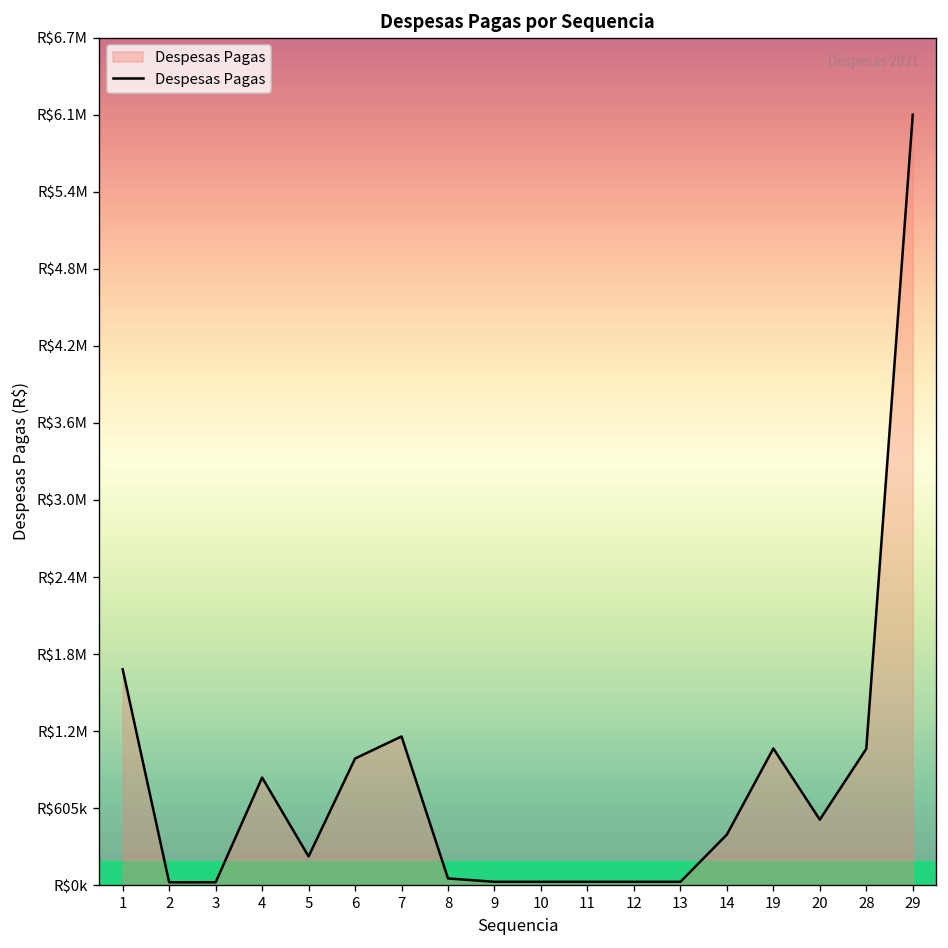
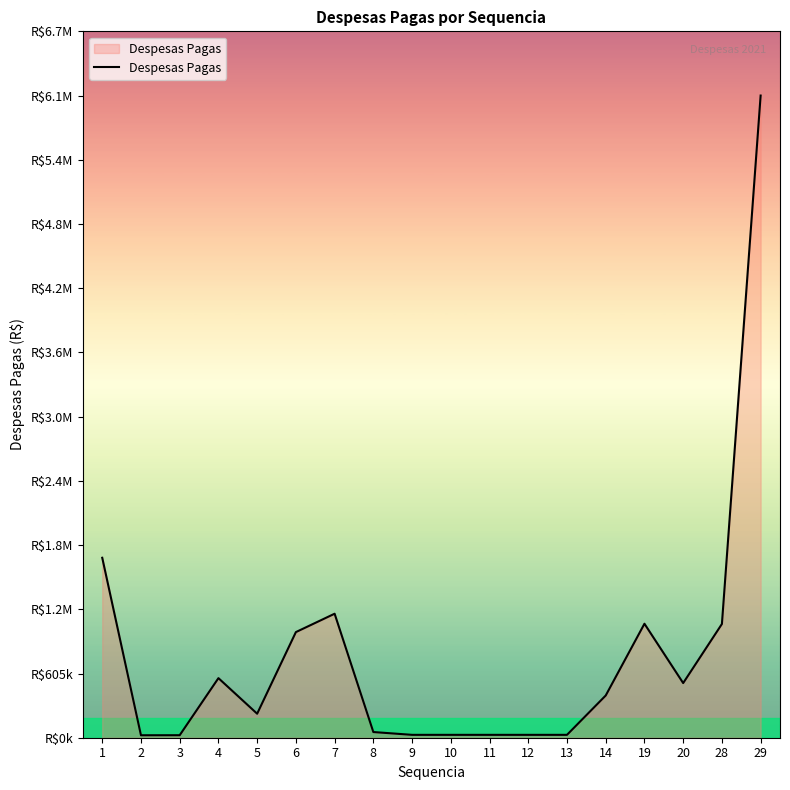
4: R$850000 -> R$560000
